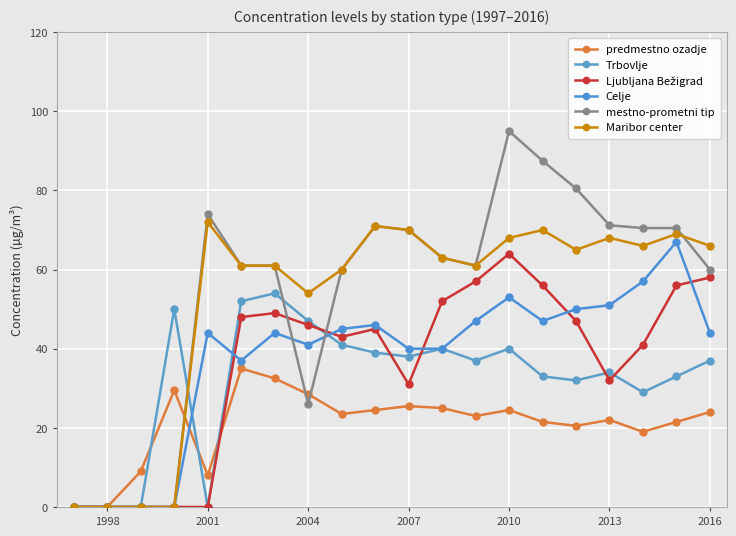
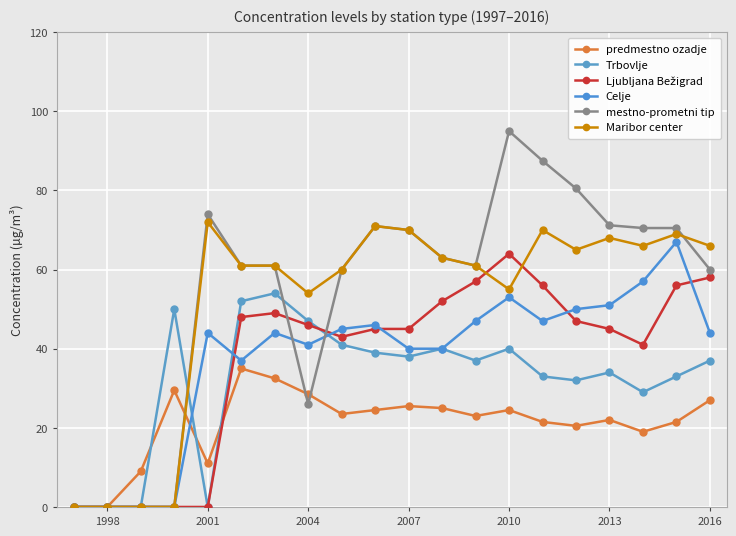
predmestno ozadje, 2001: 8 -> 11
Ljubljana Bežigrad, 2007: 31 -> 45
Maribor center, 2010: 68 -> 55
Ljubljana Bežigrad, 2013: 32 -> 45
predmestno ozadje, 2016: 24 -> 27
